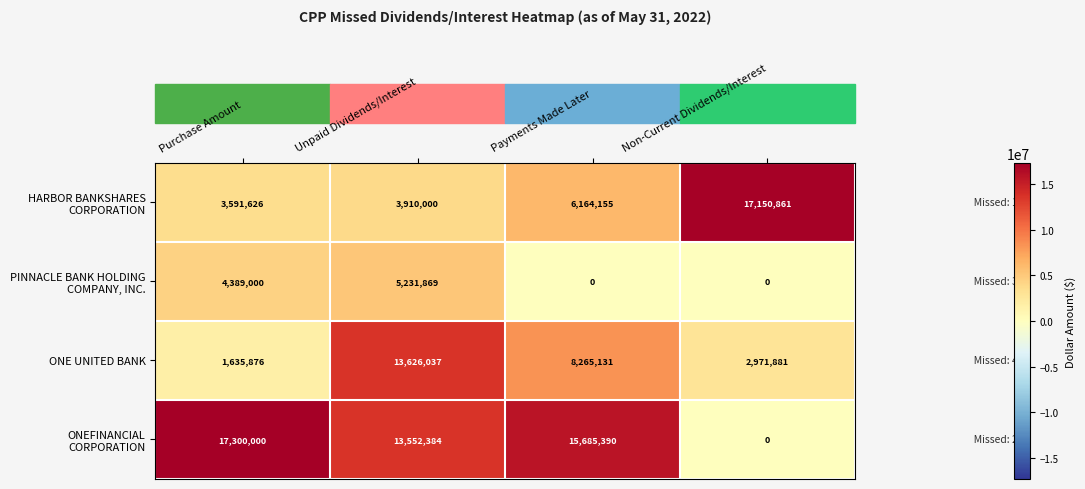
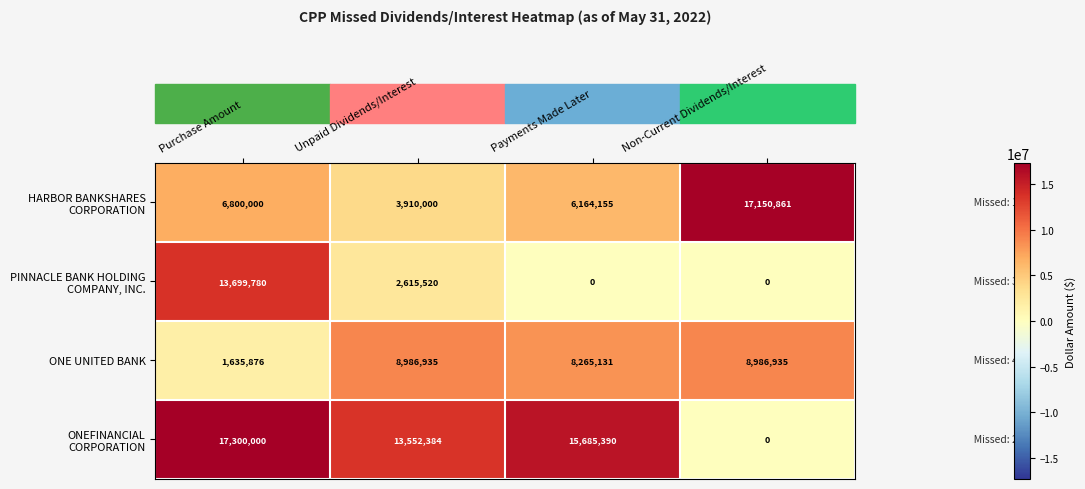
HARBOR BANKSHARES CORPORATION, Purchase Amount: 3,591,626 -> 6,800,000
PINNACLE BANK HOLDING COMPANY, INC., Purchase Amount: 4,389,000 -> 13,699,780
PINNACLE BANK HOLDING COMPANY, INC., Unpaid Dividends/Interest: 5,231,869 -> 2,615,520
ONE UNITED BANK, Unpaid Dividends/Interest: 13,626,037 -> 8,986,935
ONE UNITED BANK, Non-Current Dividends/Interest: 2,971,881 -> 8,986,935
